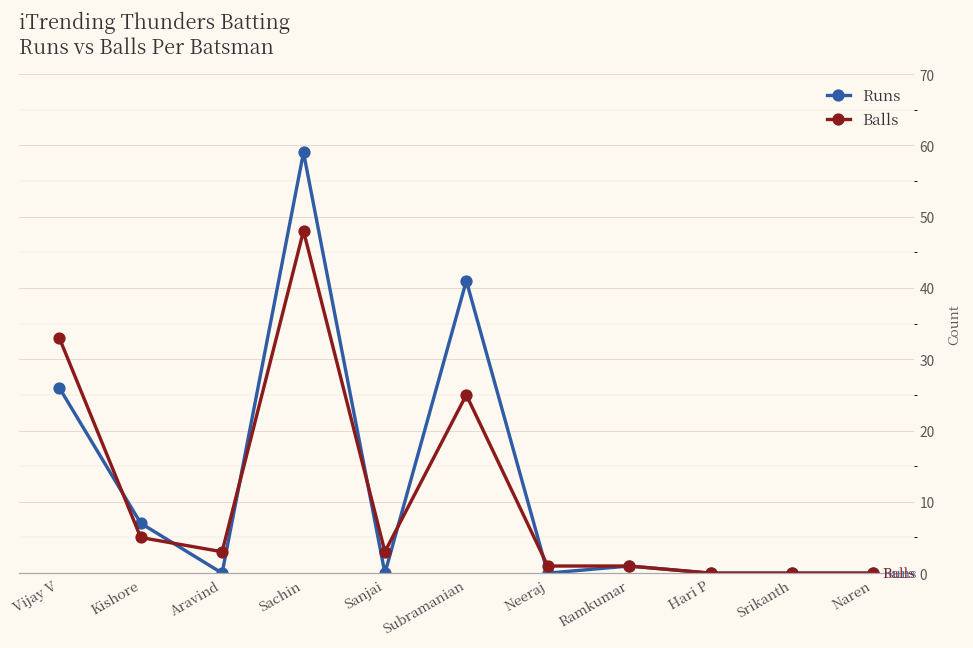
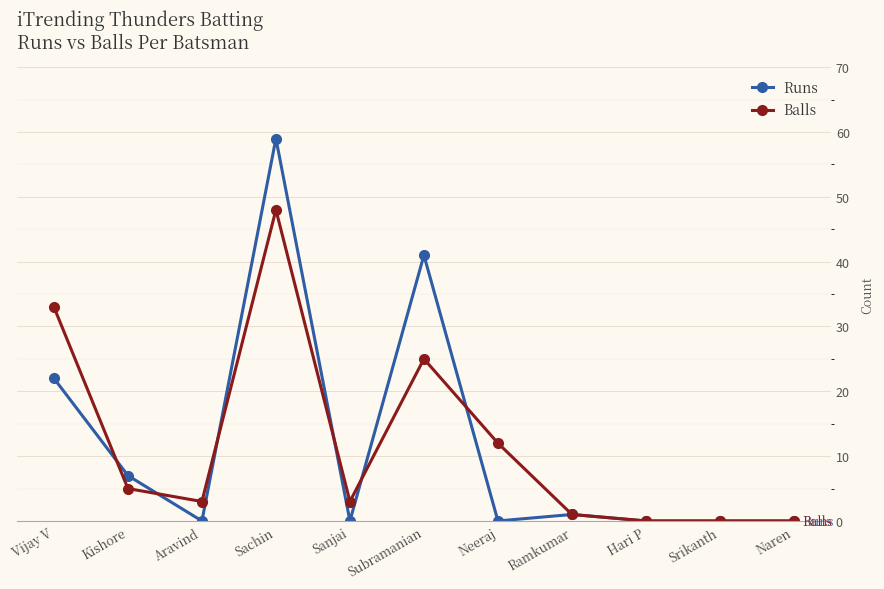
Runs, Vijay V: 26 -> 22
Balls, Neeraj: 1 -> 12
